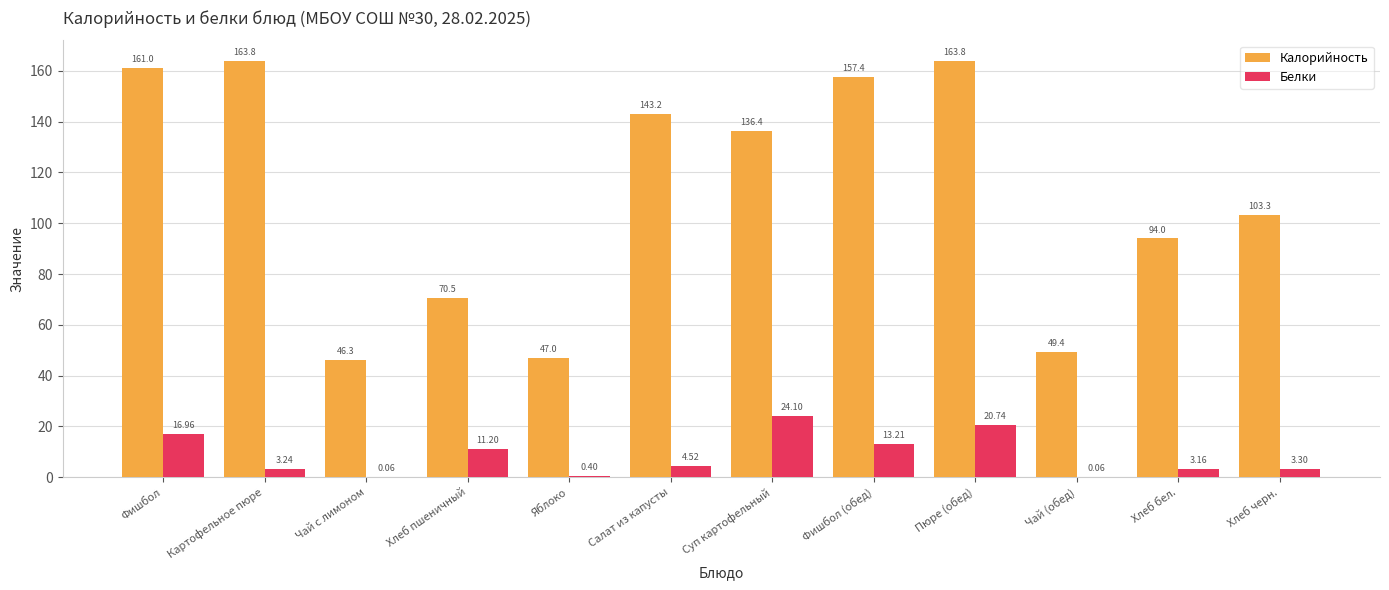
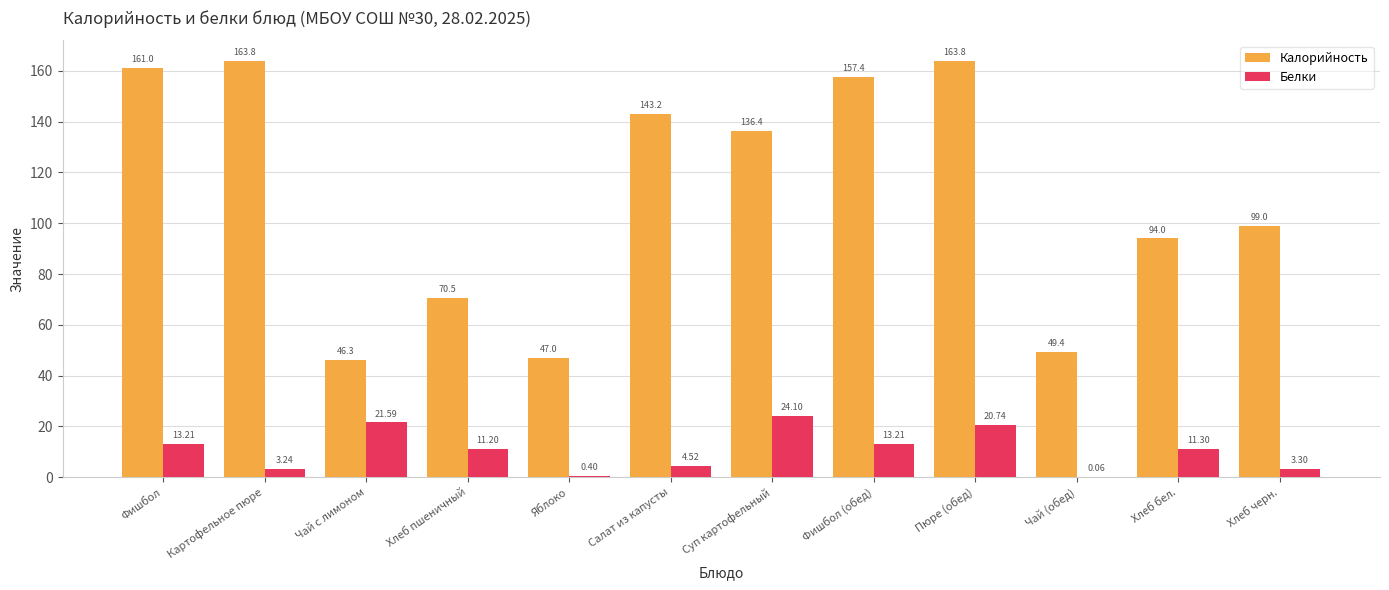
Белки, Фишбол: 16.96 -> 13.21
Белки, Чай с лимоном: 0.06 -> 21.59
Белки, Хлеб бел.: 3.16 -> 11.30
Калорийность, Хлеб черн.: 103.3 -> 99.0
